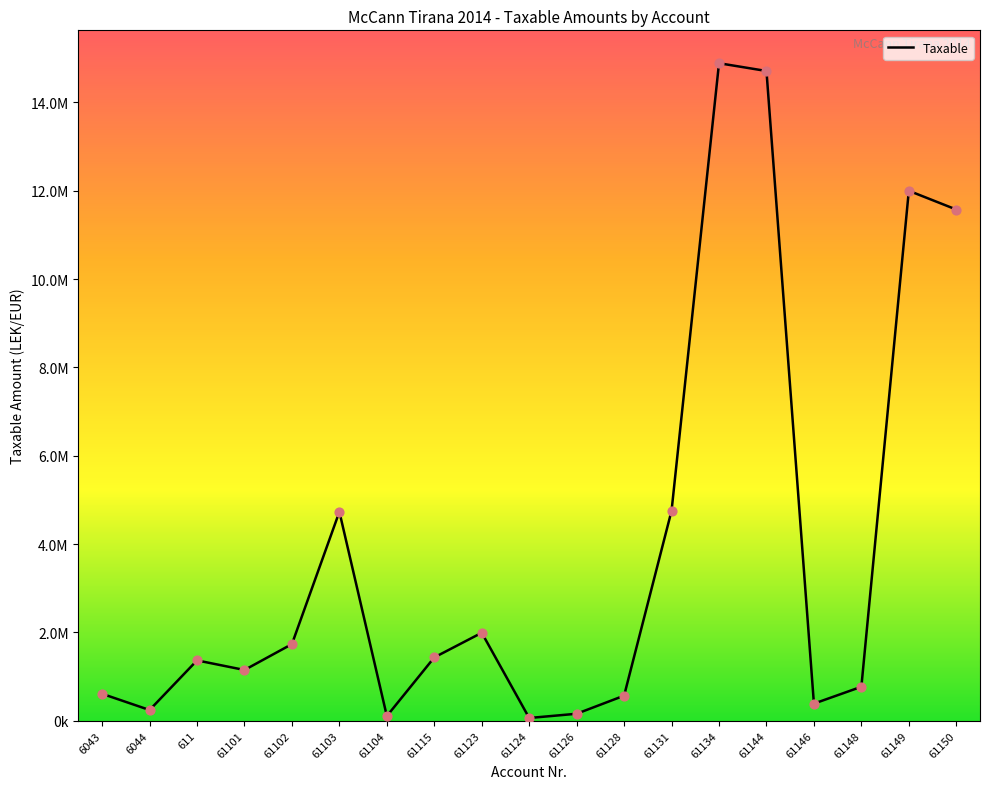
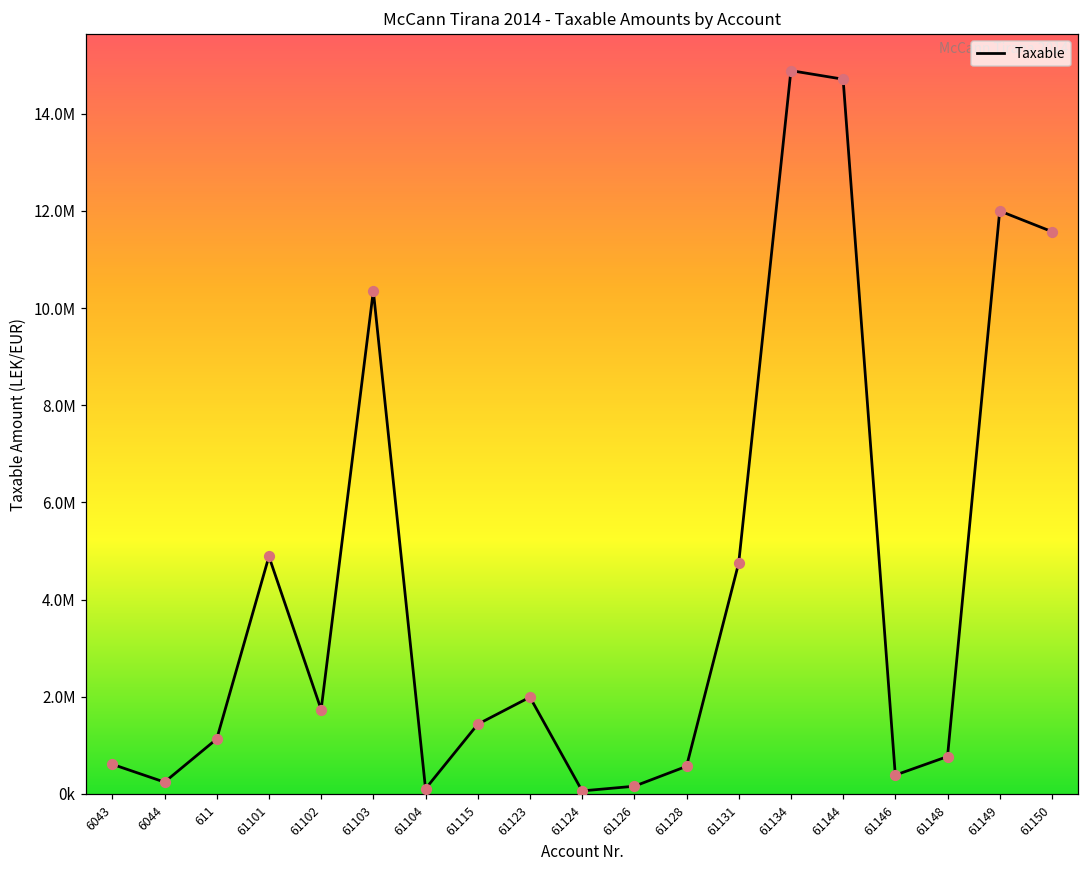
611: 1400000 -> 1100000
61101: 1100000 -> 4900000
61103: 4700000 -> 10400000
